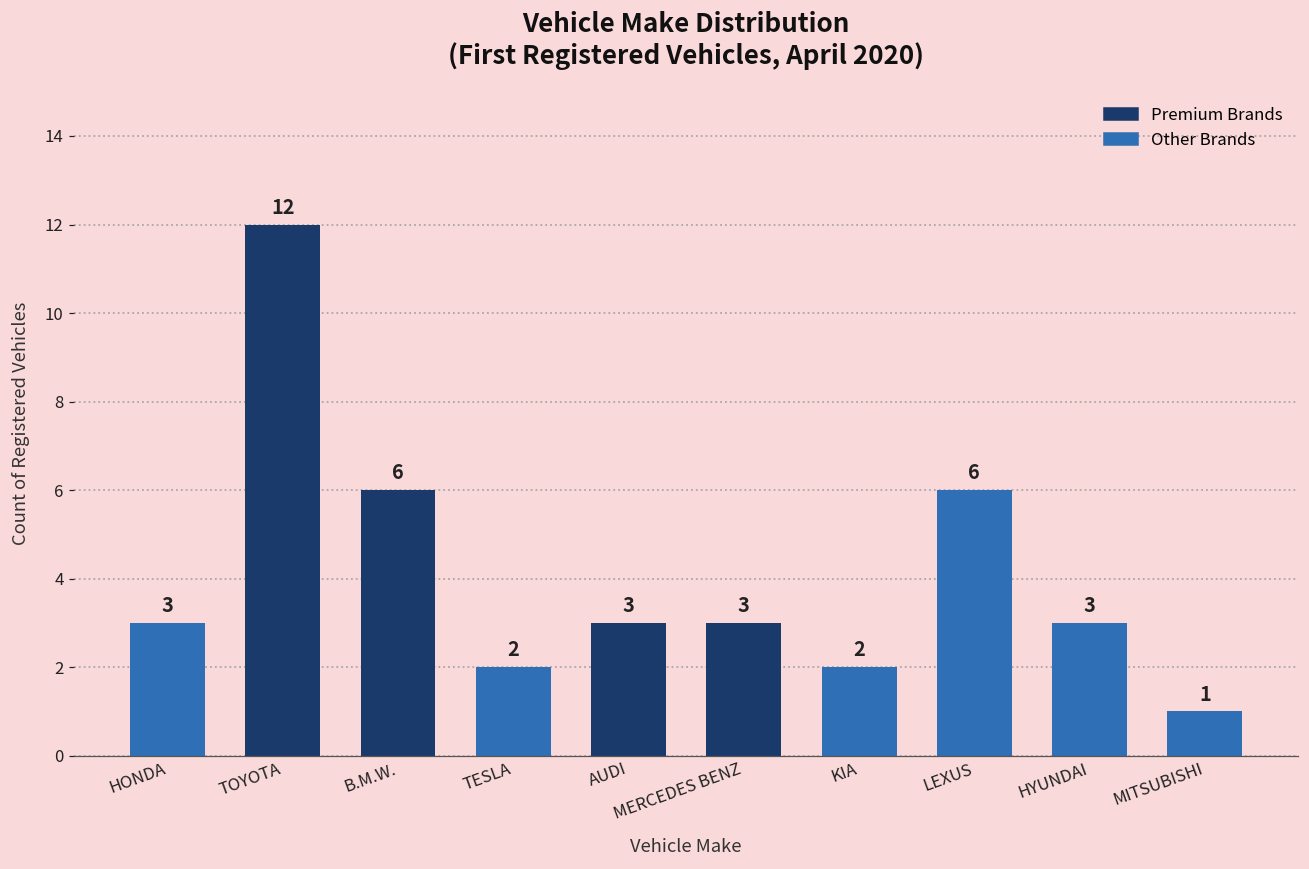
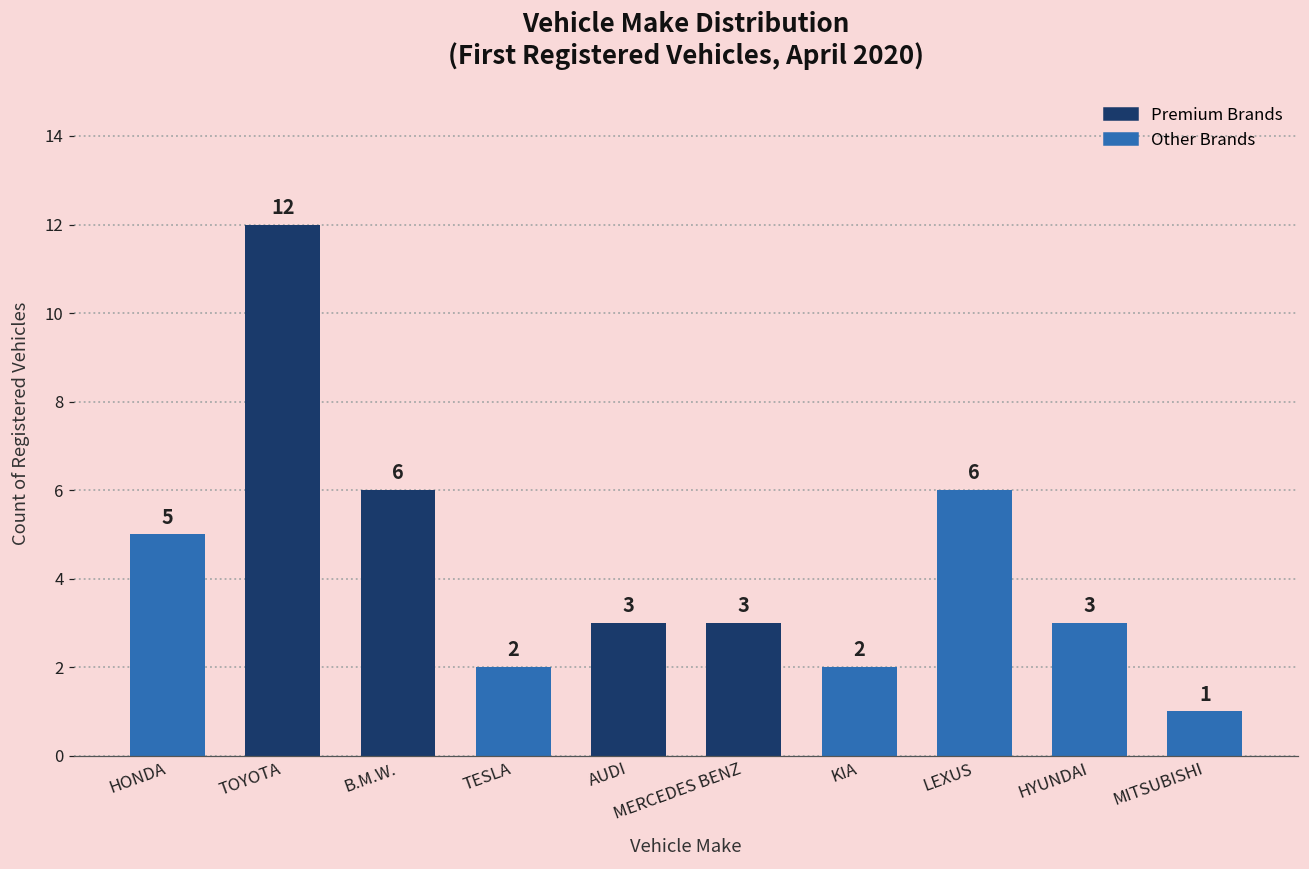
HONDA: 3 -> 5
